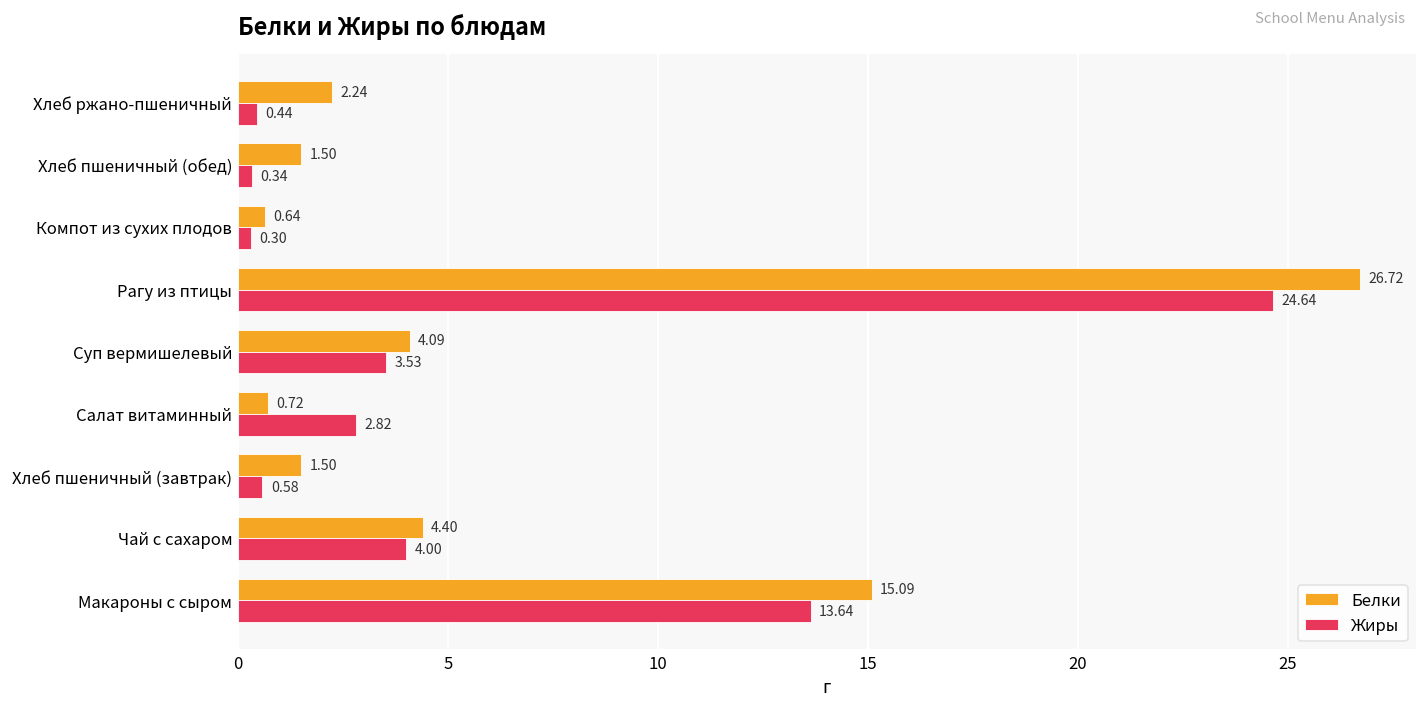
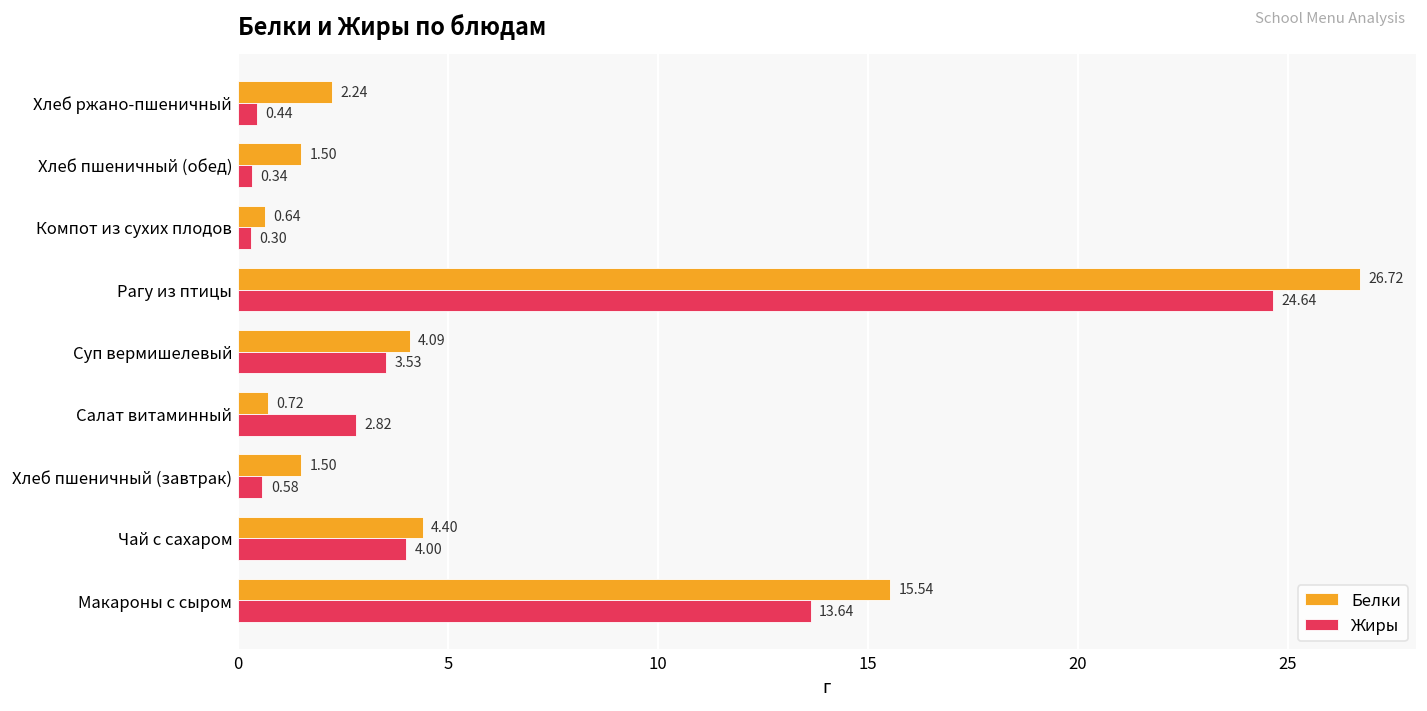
Белки, Макароны с сыром: 15.09 -> 15.54
